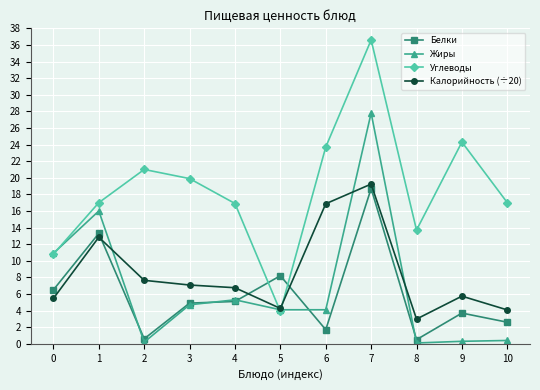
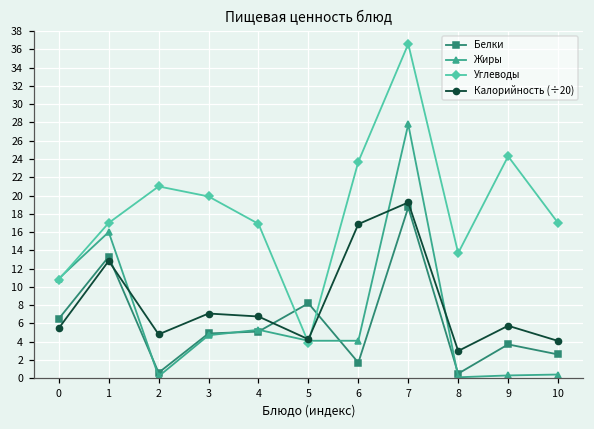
Калорийность (÷20), 2: 8 -> 5
